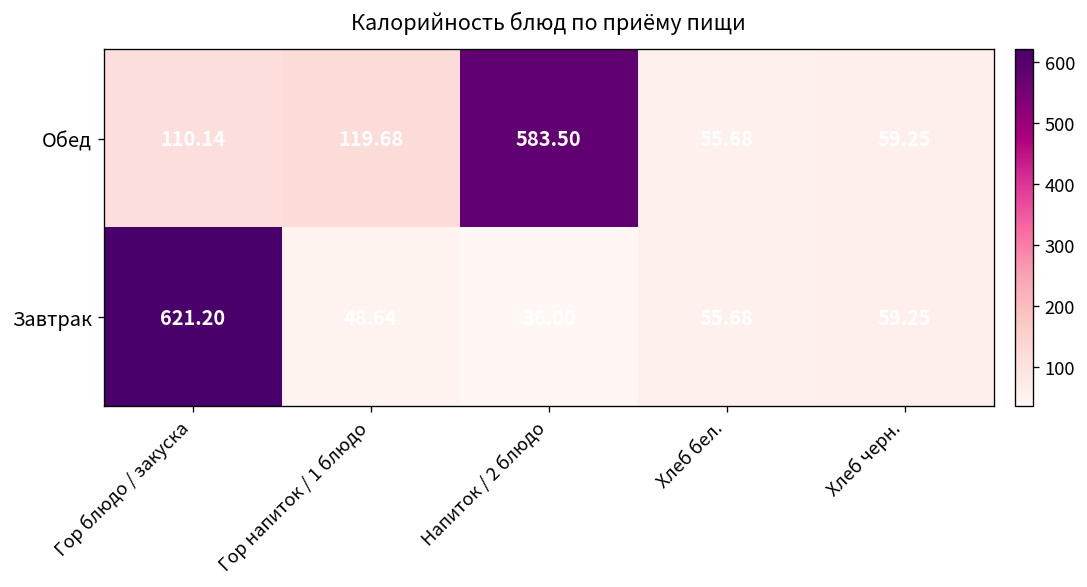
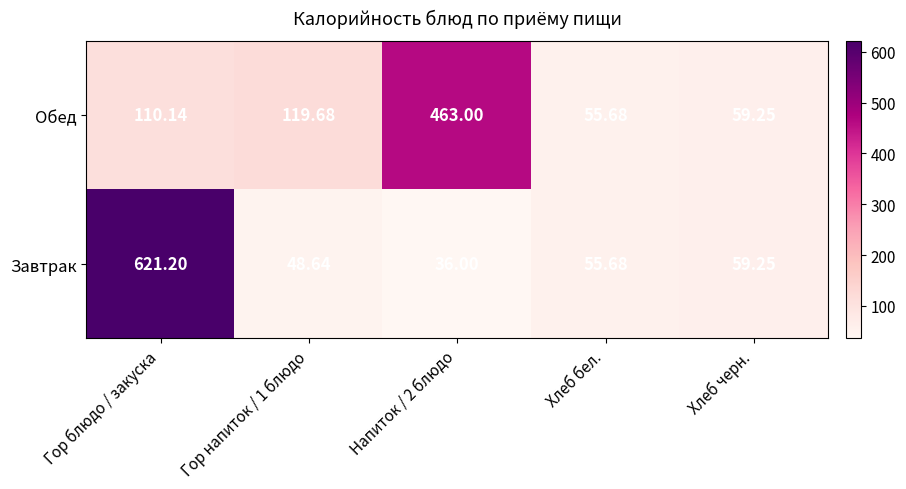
Обед, Напиток / 2 блюдо: 583.50 -> 463.00
